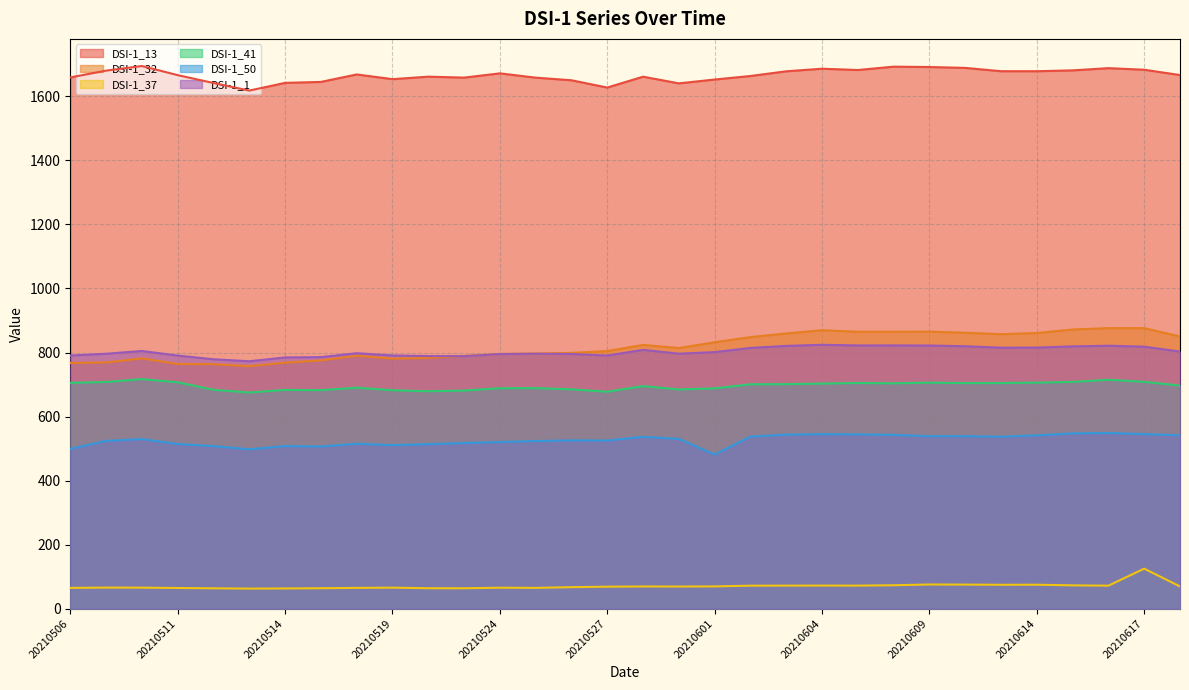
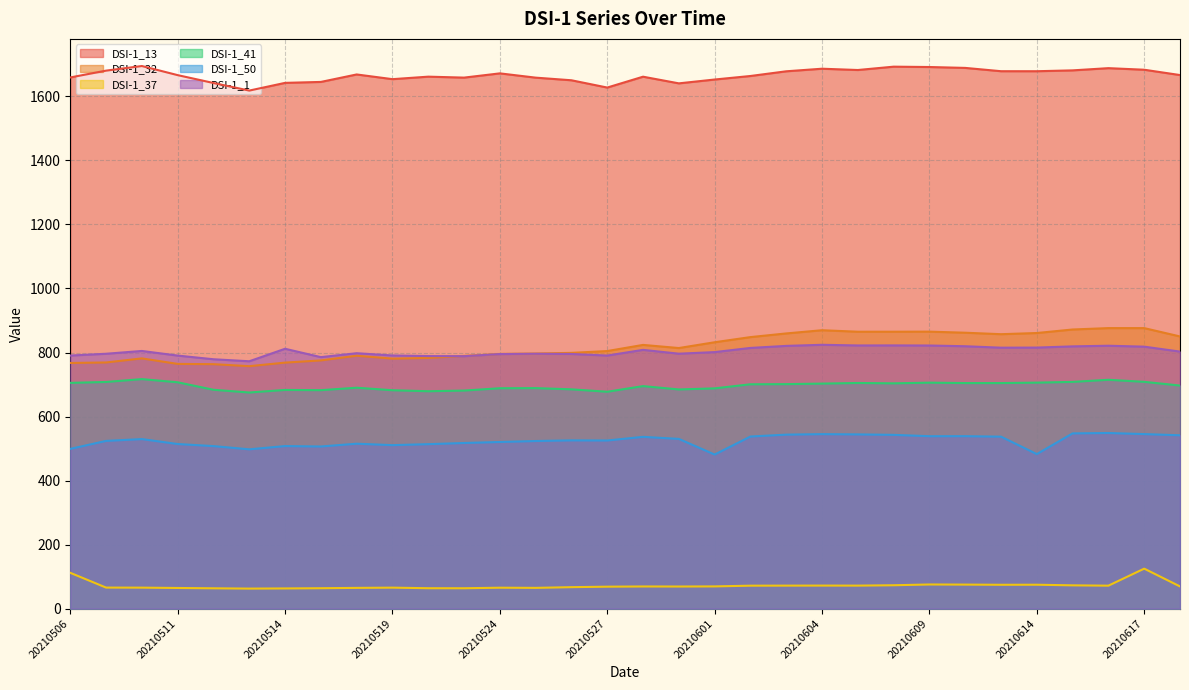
DSI-1_37, 20210506: 60 -> 110
DSI-1_1, 20210514: 780 -> 810
DSI-1_50, 20210614: 540 -> 480
